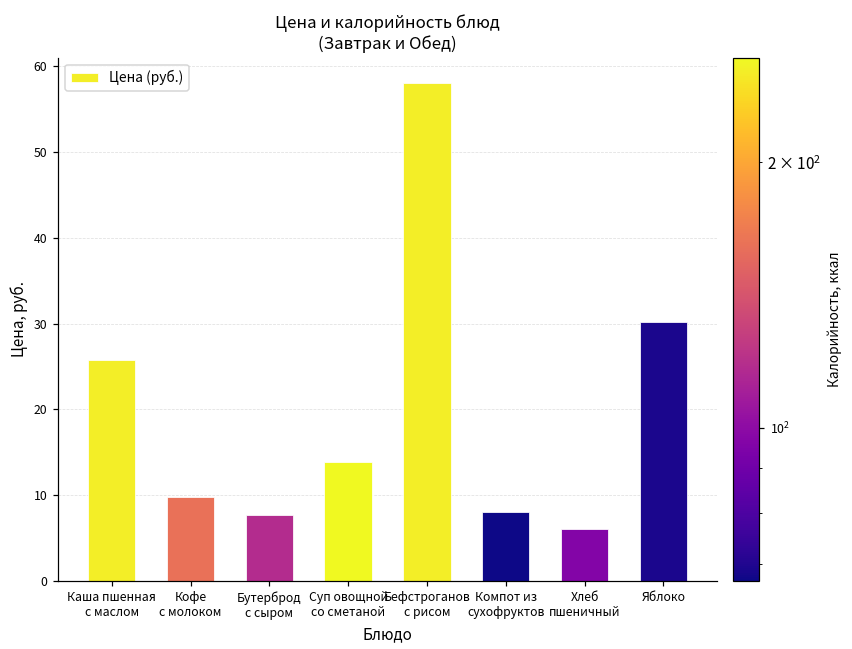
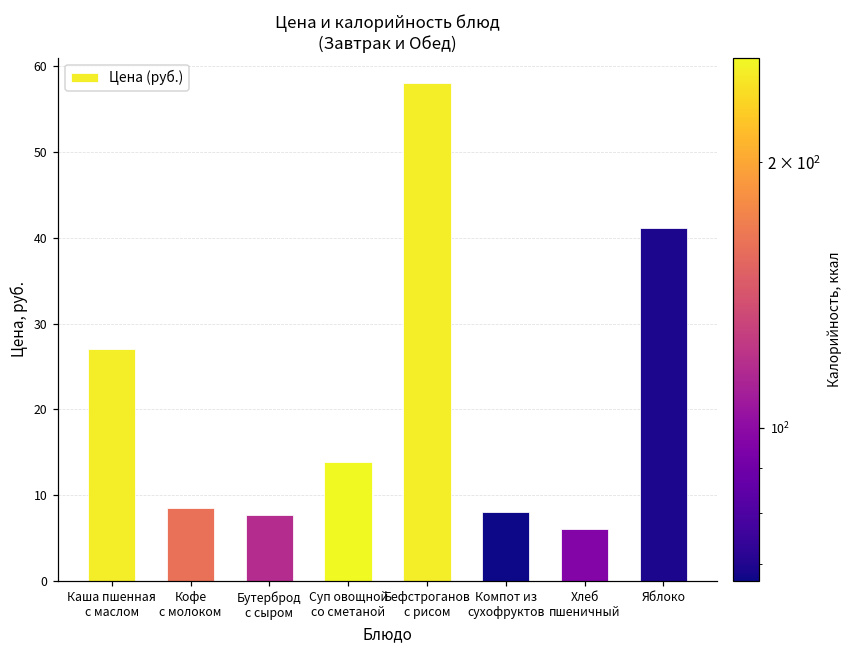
Каша пшенная с маслом: 26 -> 27
Кофе с молоком: 10 -> 8
Яблоко: 30 -> 41
